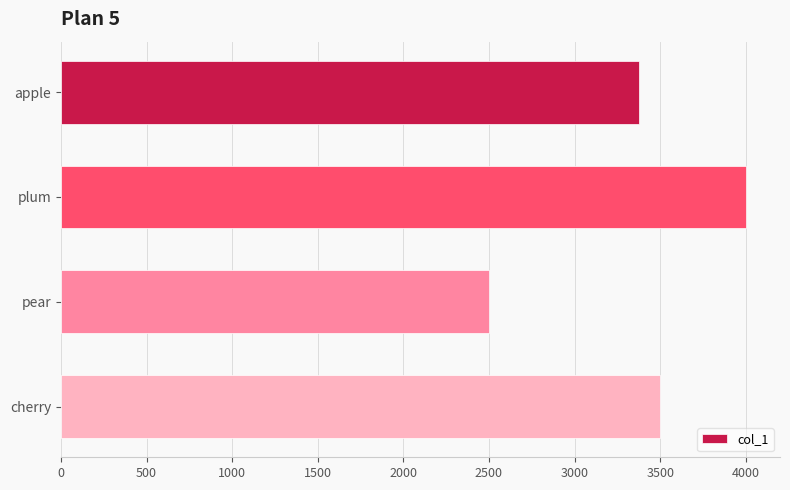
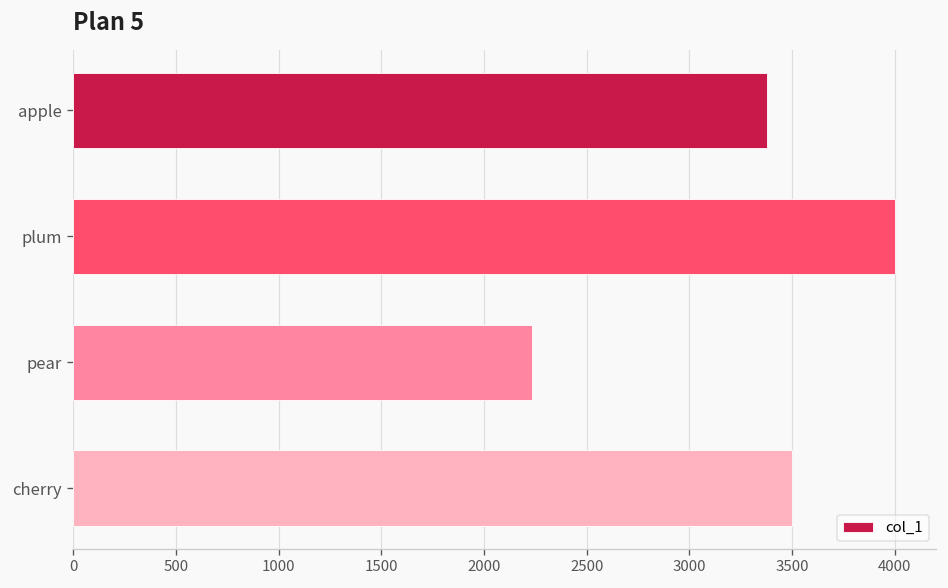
pear: 2500 -> 2230
